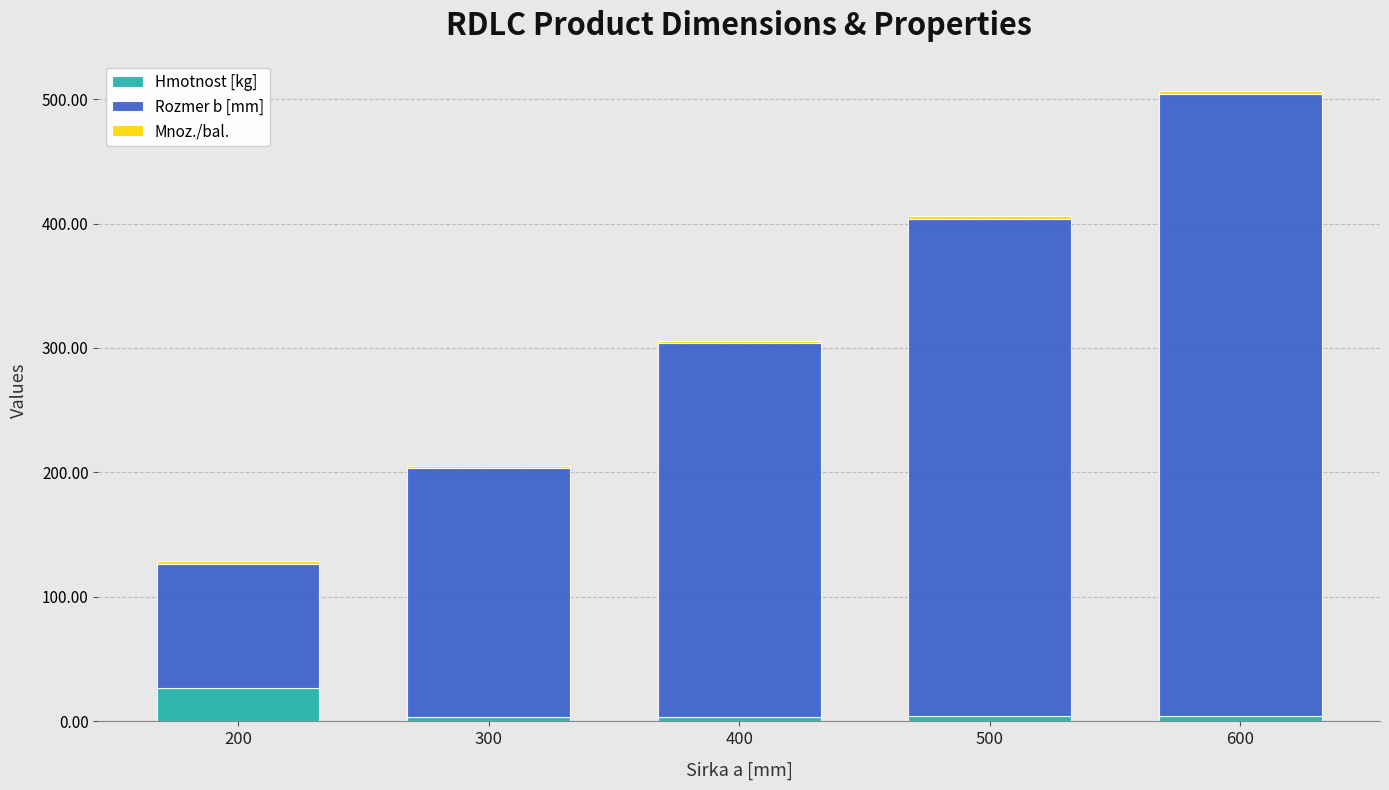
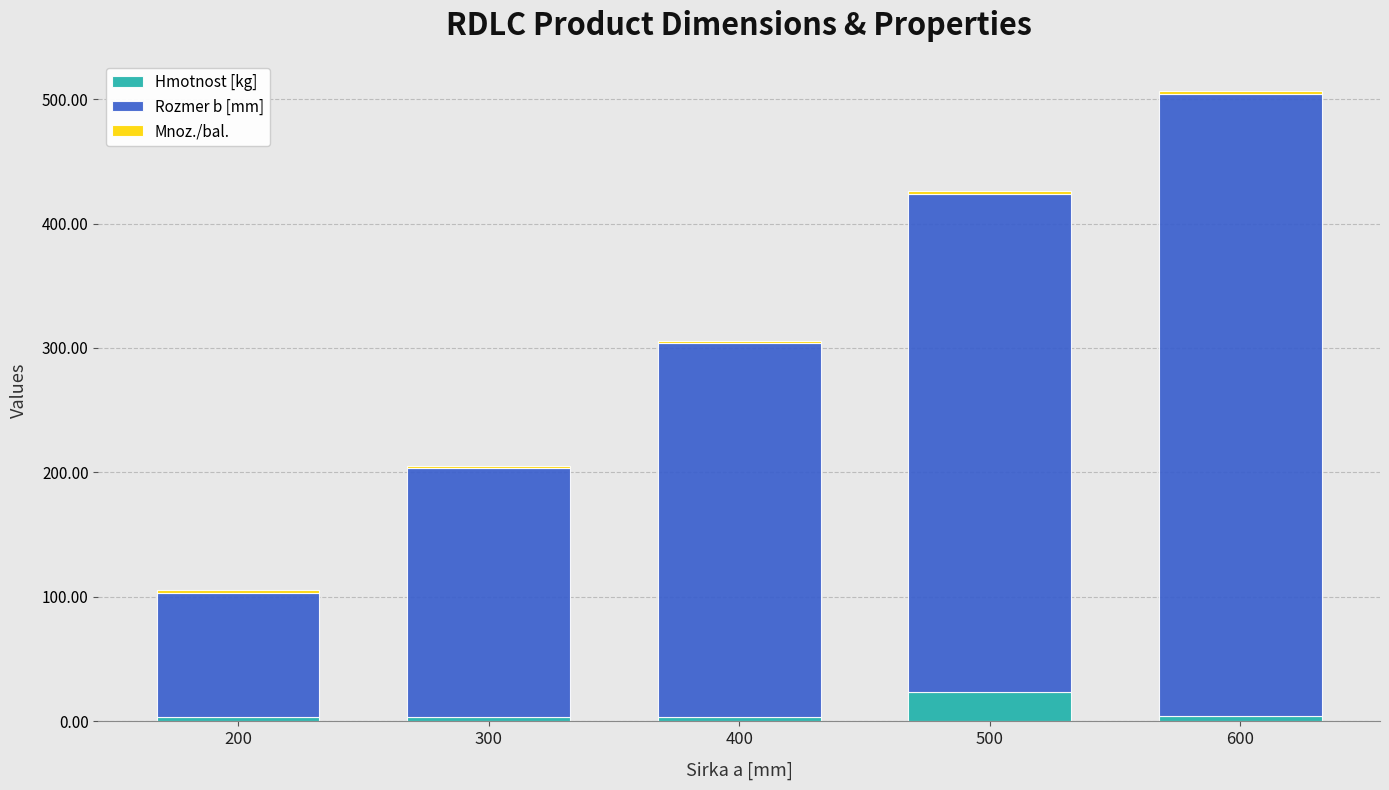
Hmotnost [kg], 200: 27 -> 3
Hmotnost [kg], 500: 4 -> 24
